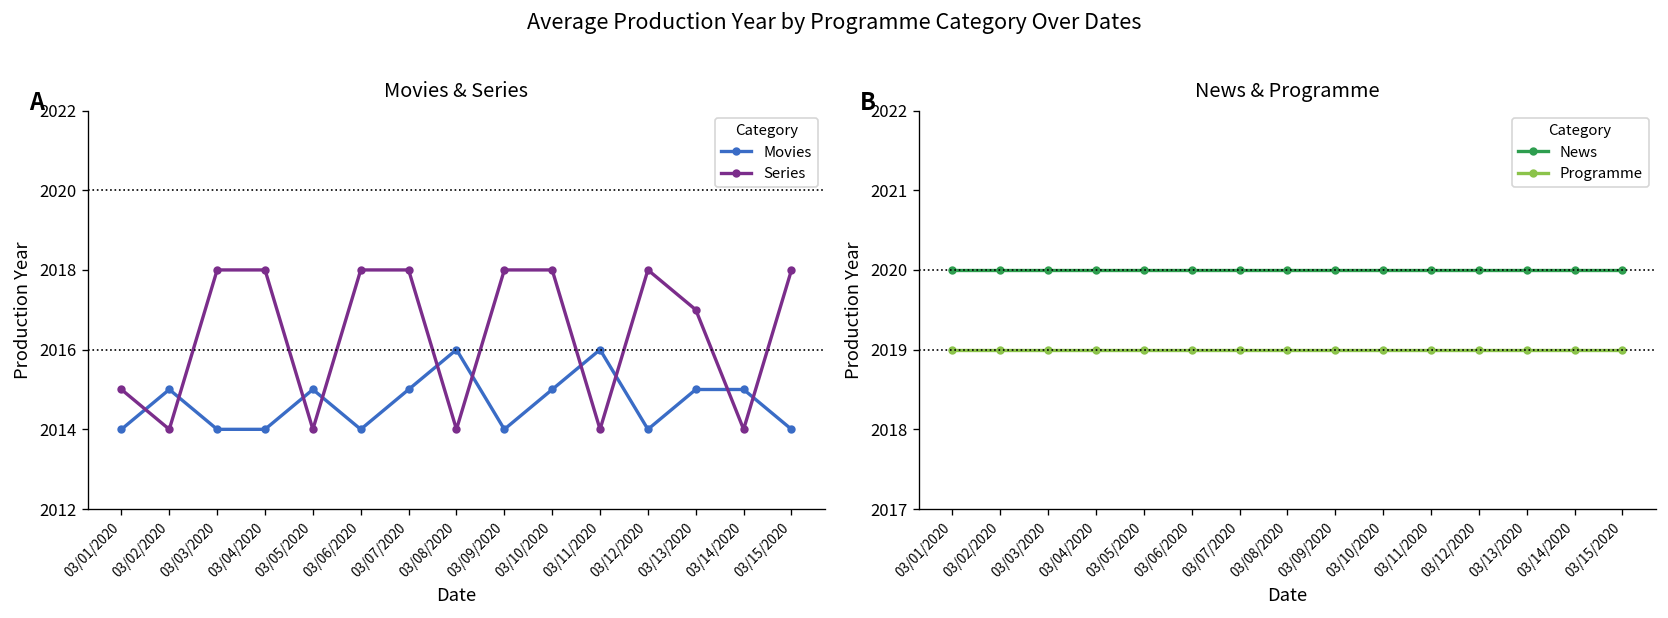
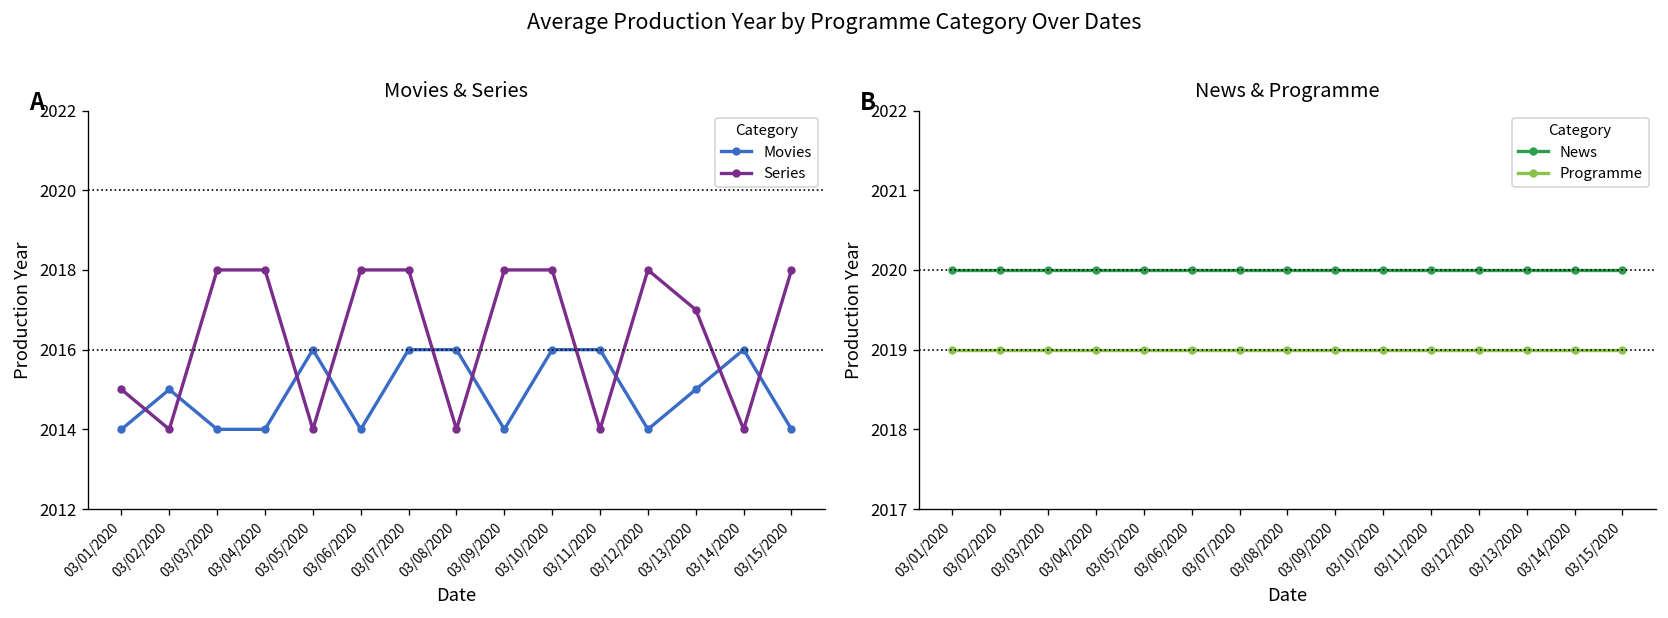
Movies & Series, Movies, 03/05/2020: 2015 -> 2016
Movies & Series, Movies, 03/07/2020: 2015 -> 2016
Movies & Series, Movies, 03/10/2020: 2015 -> 2016
Movies & Series, Movies, 03/14/2020: 2015 -> 2016
